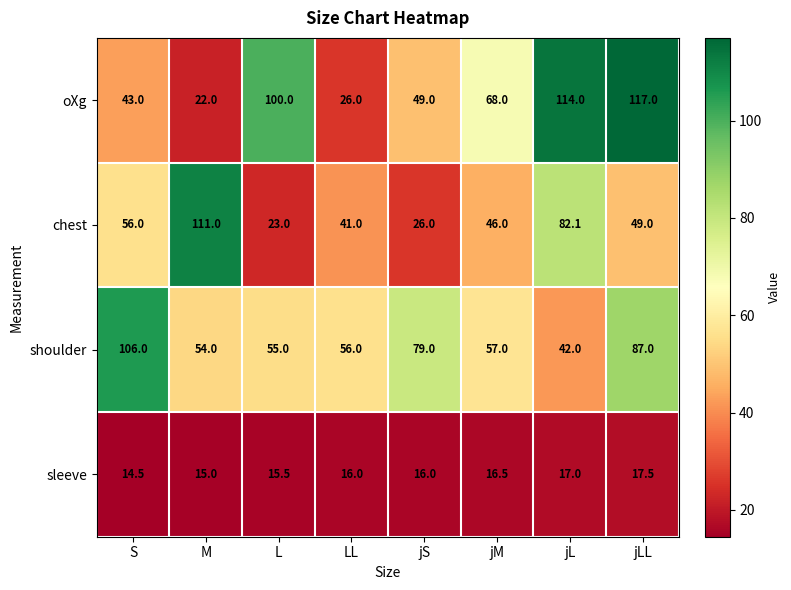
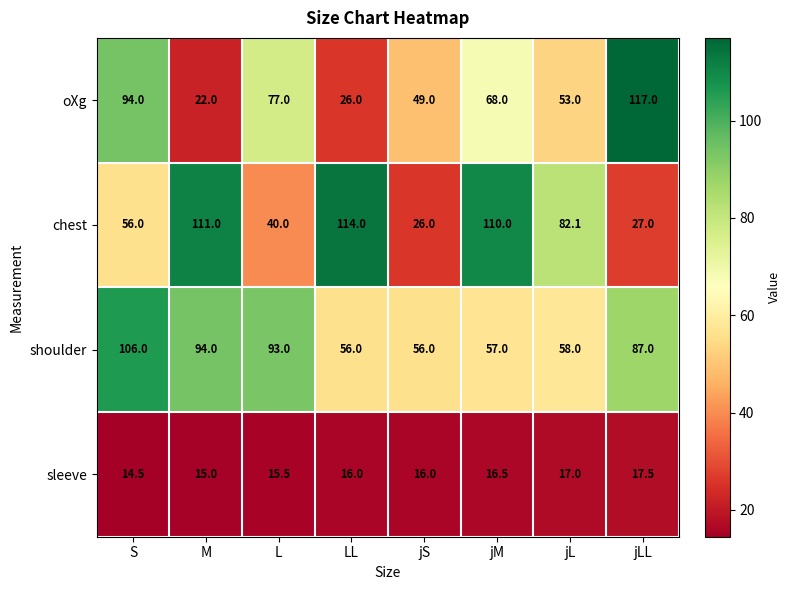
oXg, S: 43.0 -> 94.0
oXg, L: 100.0 -> 77.0
oXg, jL: 114.0 -> 53.0
chest, L: 23.0 -> 40.0
chest, LL: 41.0 -> 114.0
chest, jM: 46.0 -> 110.0
chest, jLL: 49.0 -> 27.0
shoulder, M: 54.0 -> 94.0
shoulder, L: 55.0 -> 93.0
shoulder, jS: 79.0 -> 56.0
shoulder, jL: 42.0 -> 58.0
